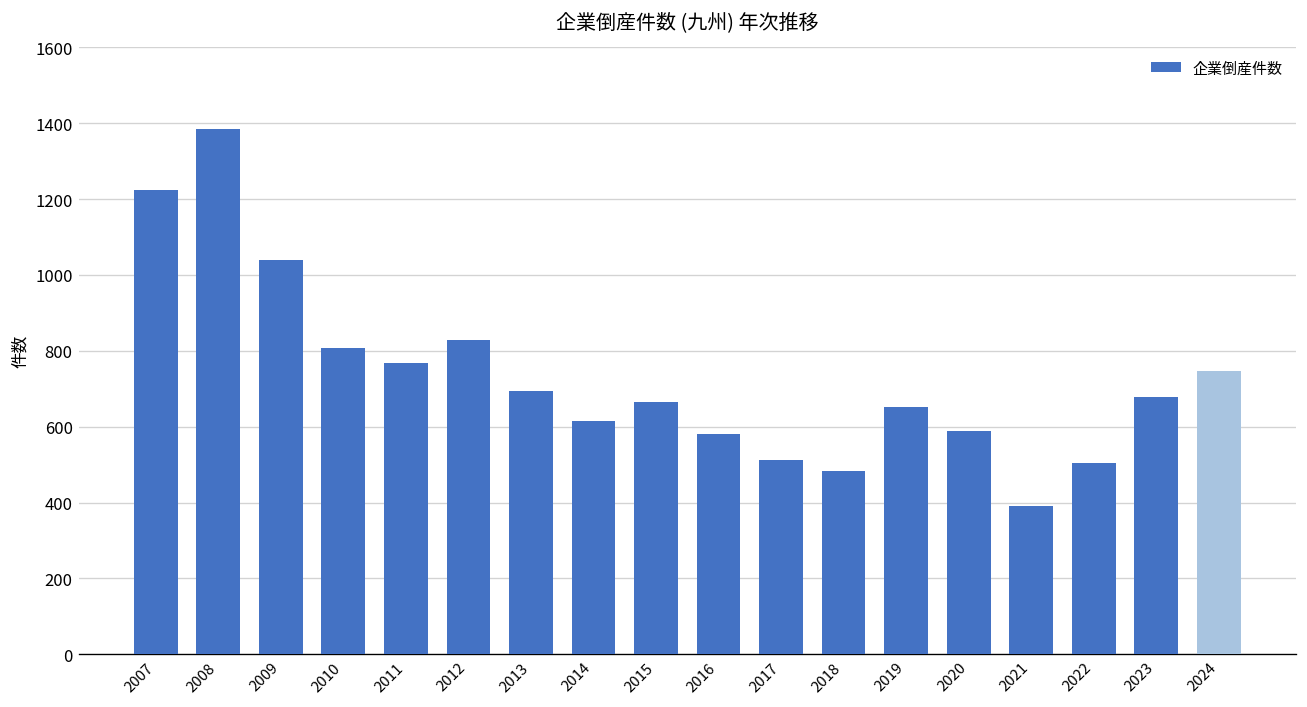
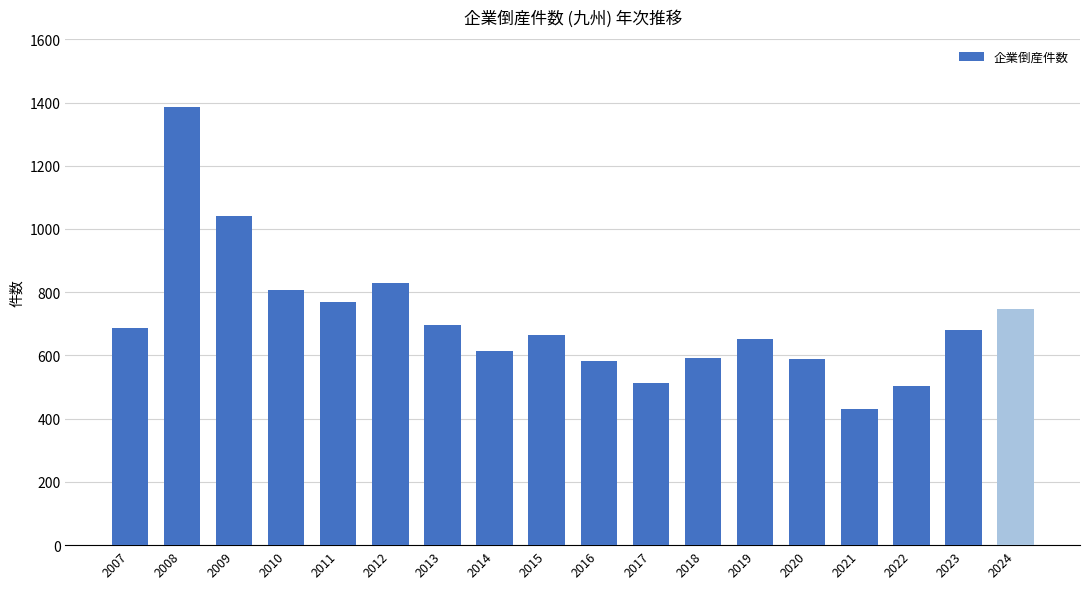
2007: 1230 -> 690
2018: 480 -> 590
2021: 390 -> 430
